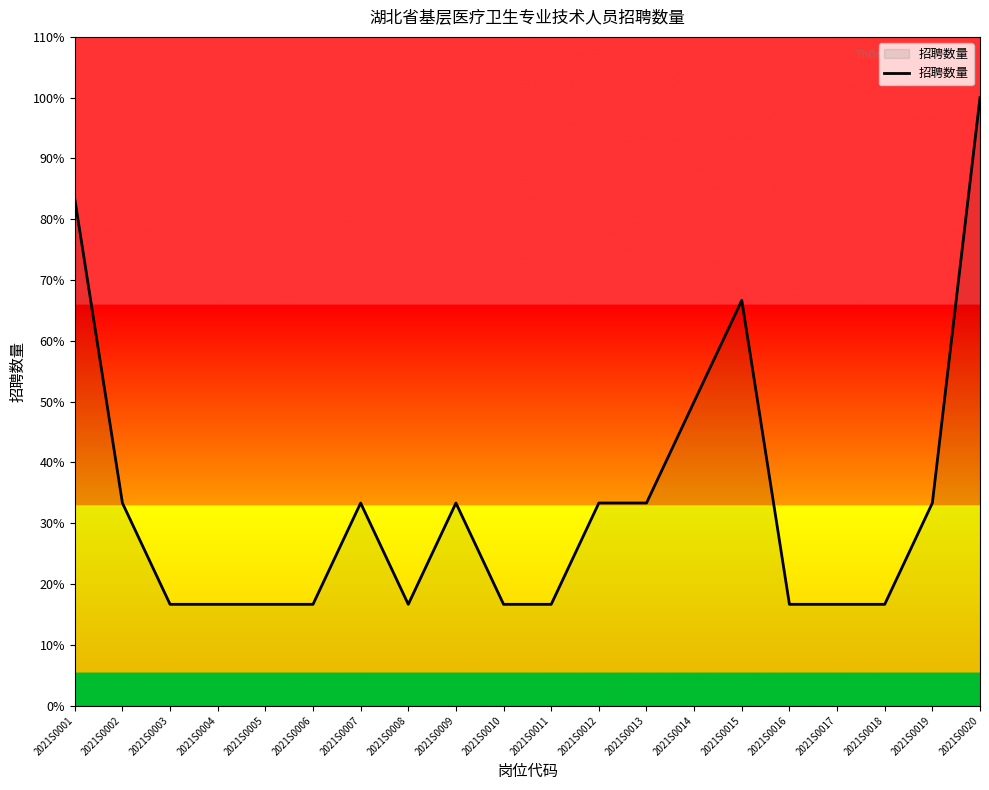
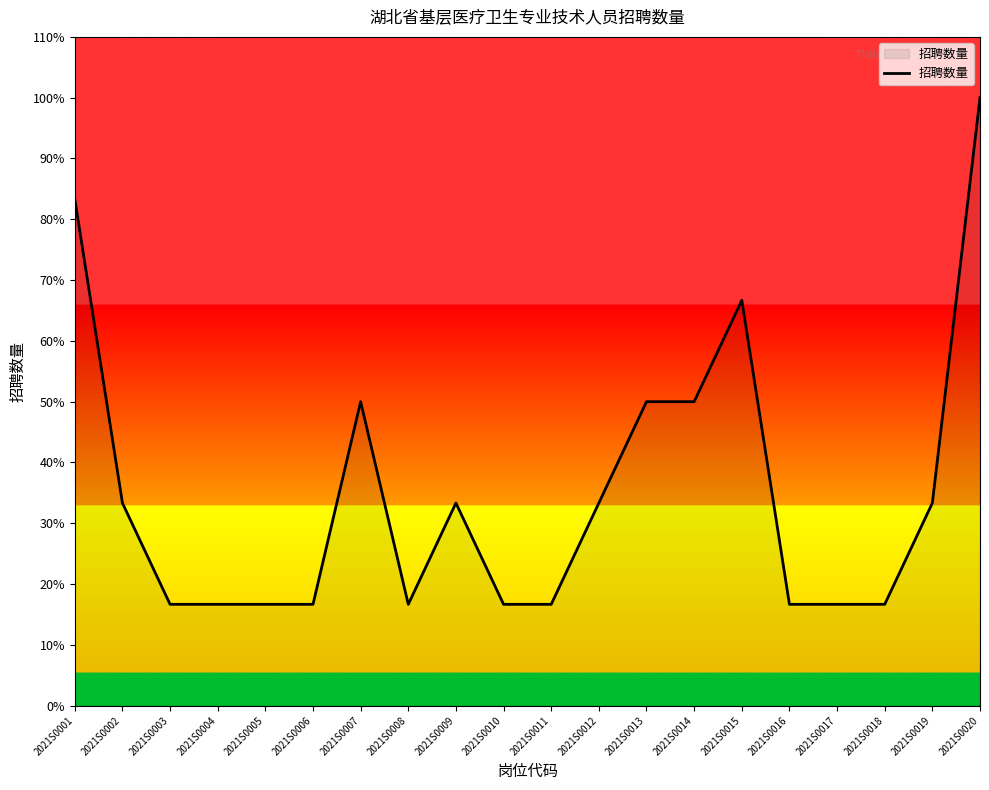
2021S0007: 33% -> 50%
2021S0013: 33% -> 50%
